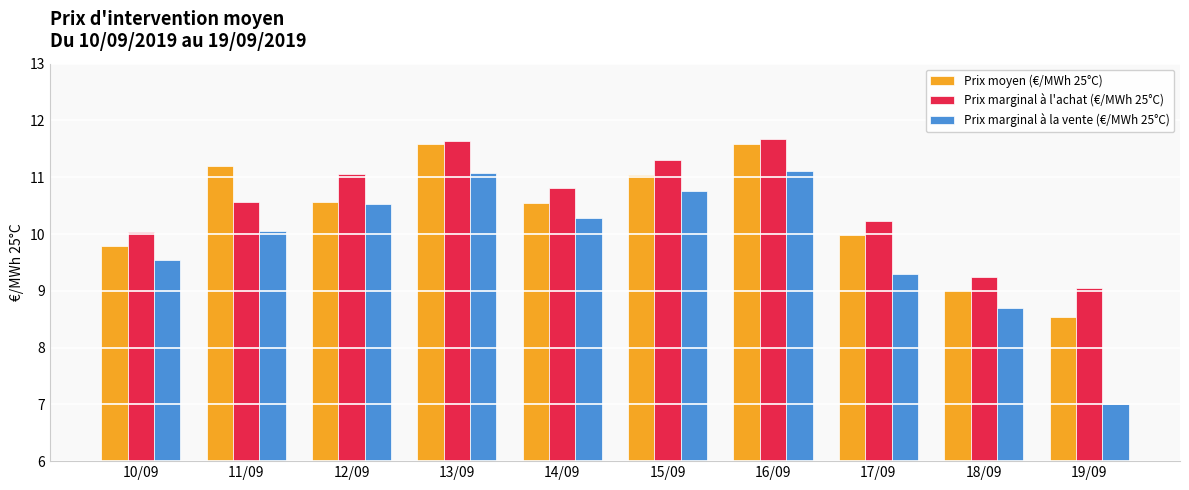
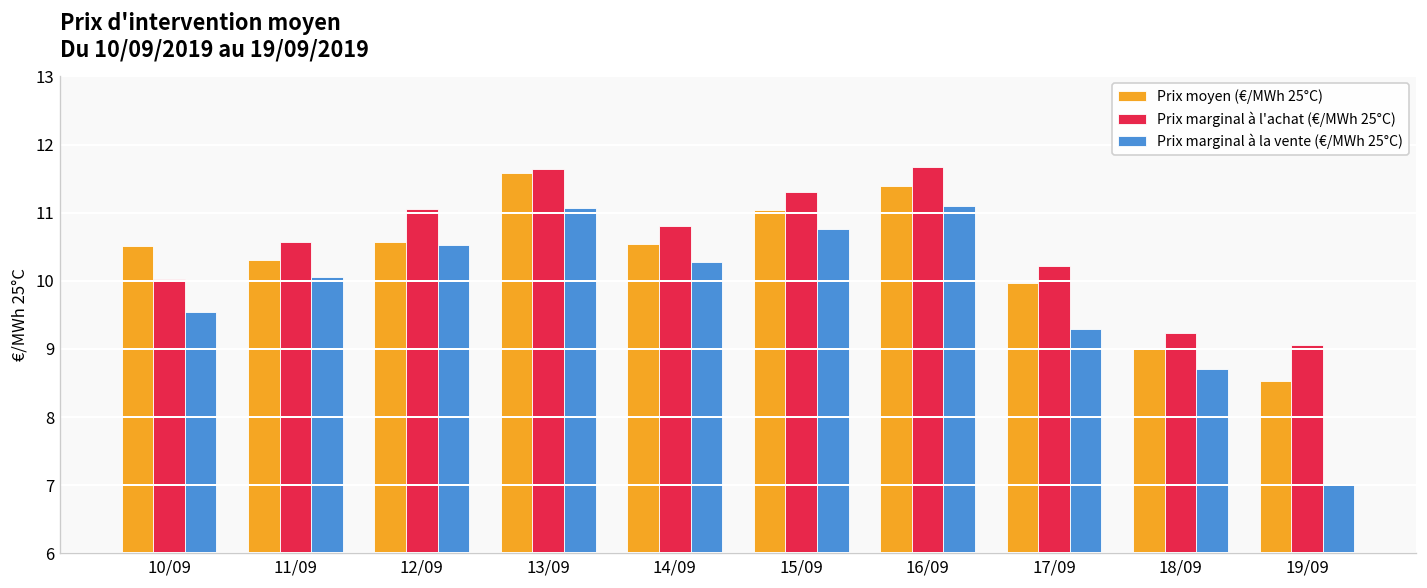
Prix moyen (€/MWh 25°C), 10/09: 9.8 -> 10.5
Prix moyen (€/MWh 25°C), 11/09: 11.2 -> 10.3
Prix moyen (€/MWh 25°C), 16/09: 11.6 -> 11.4
